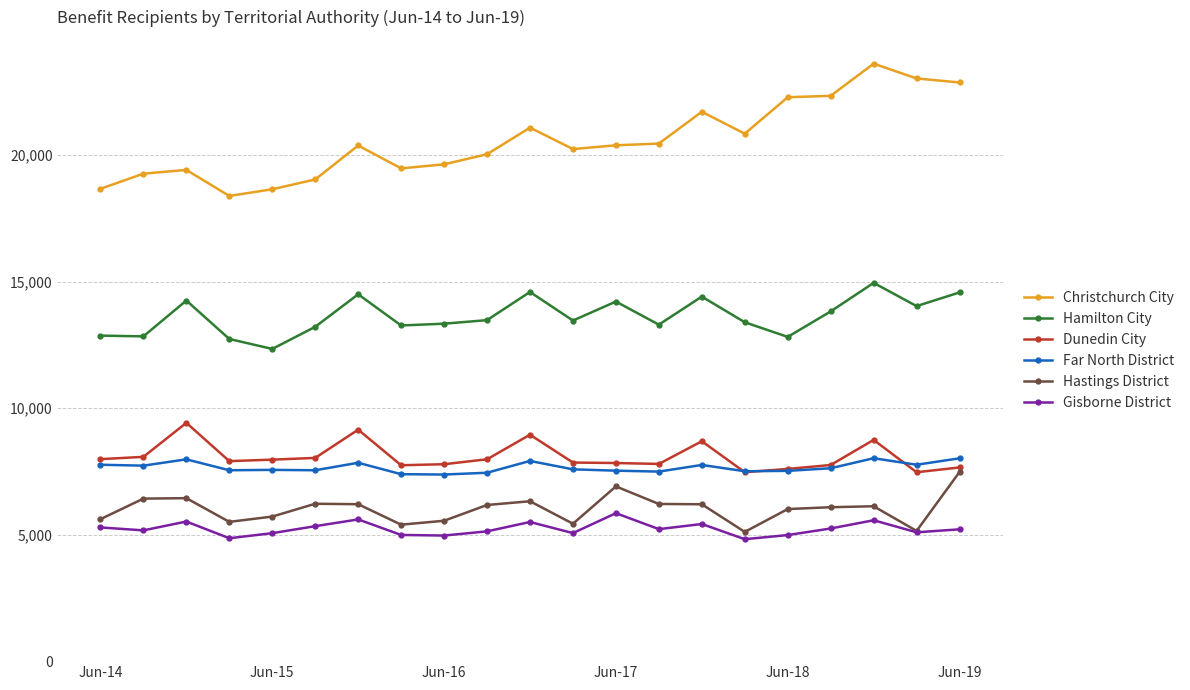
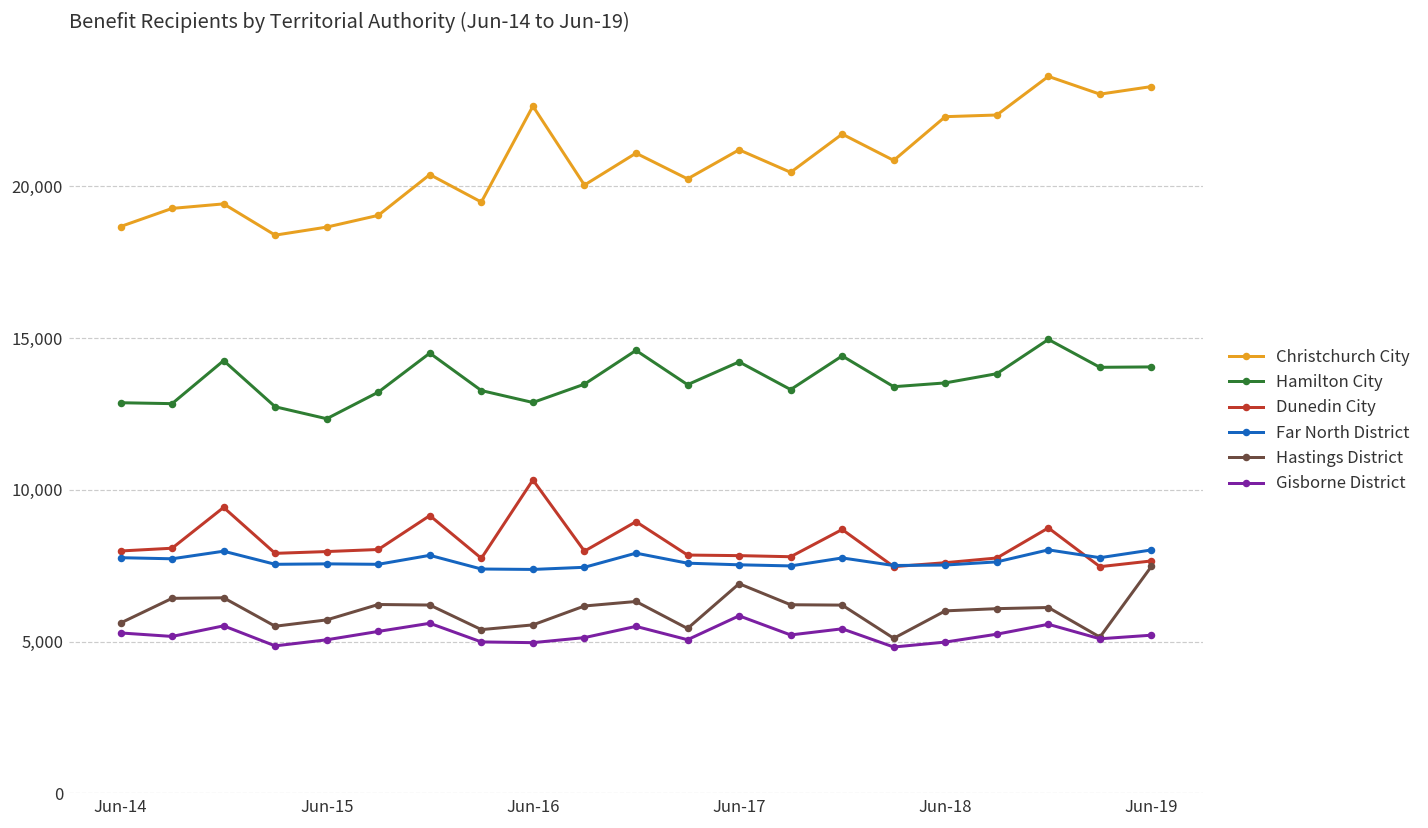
Christchurch City, Jun-16: 19,600 -> 22,600
Hamilton City, Jun-16: 13,300 -> 12,900
Dunedin City, Jun-16: 7,800 -> 10,300
Christchurch City, Jun-17: 20,400 -> 21,200
Hamilton City, Jun-18: 12,800 -> 13,500
Christchurch City, Jun-19: 22,900 -> 23,300
Hamilton City, Jun-19: 14,600 -> 14,000
